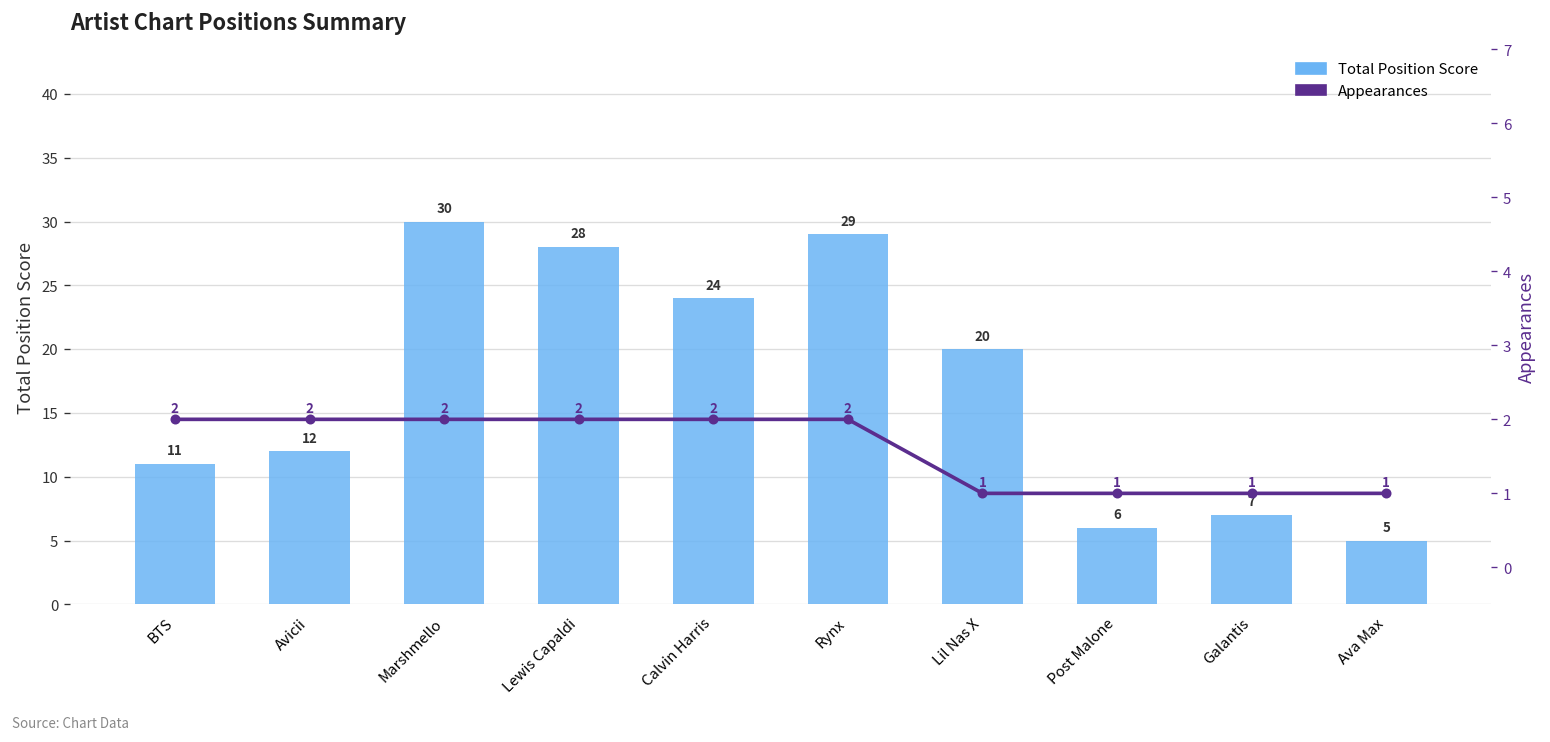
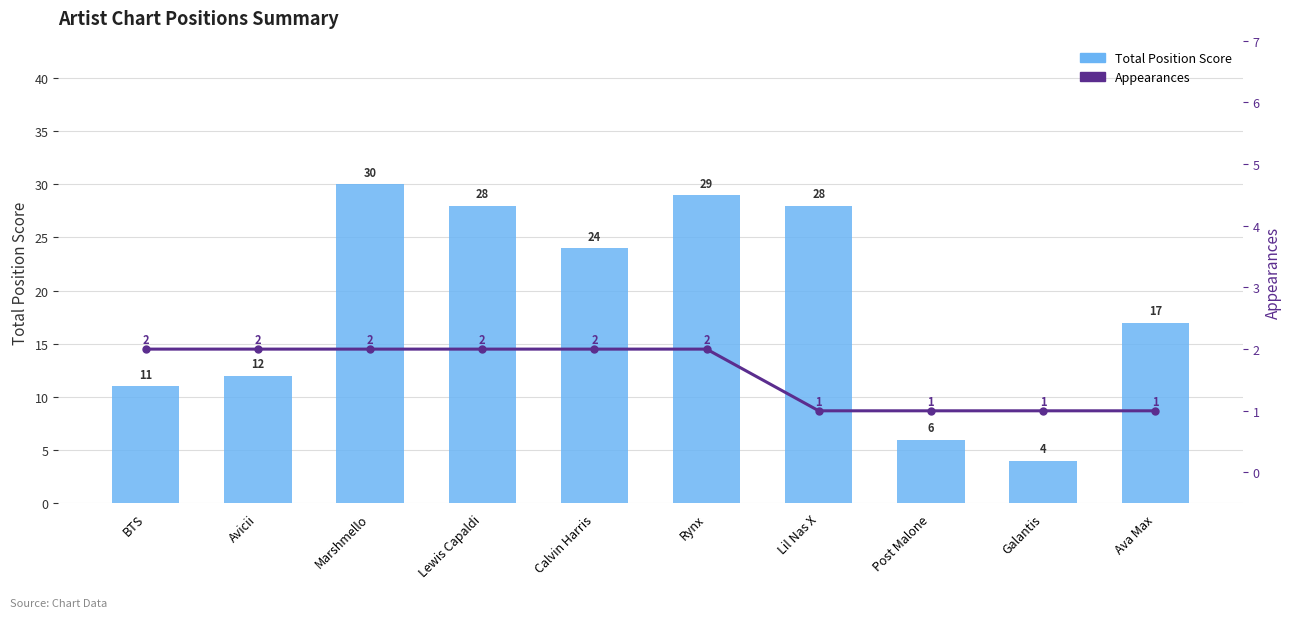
Total Position Score, Lil Nas X: 20 -> 28
Total Position Score, Galantis: 7 -> 4
Total Position Score, Ava Max: 5 -> 17
